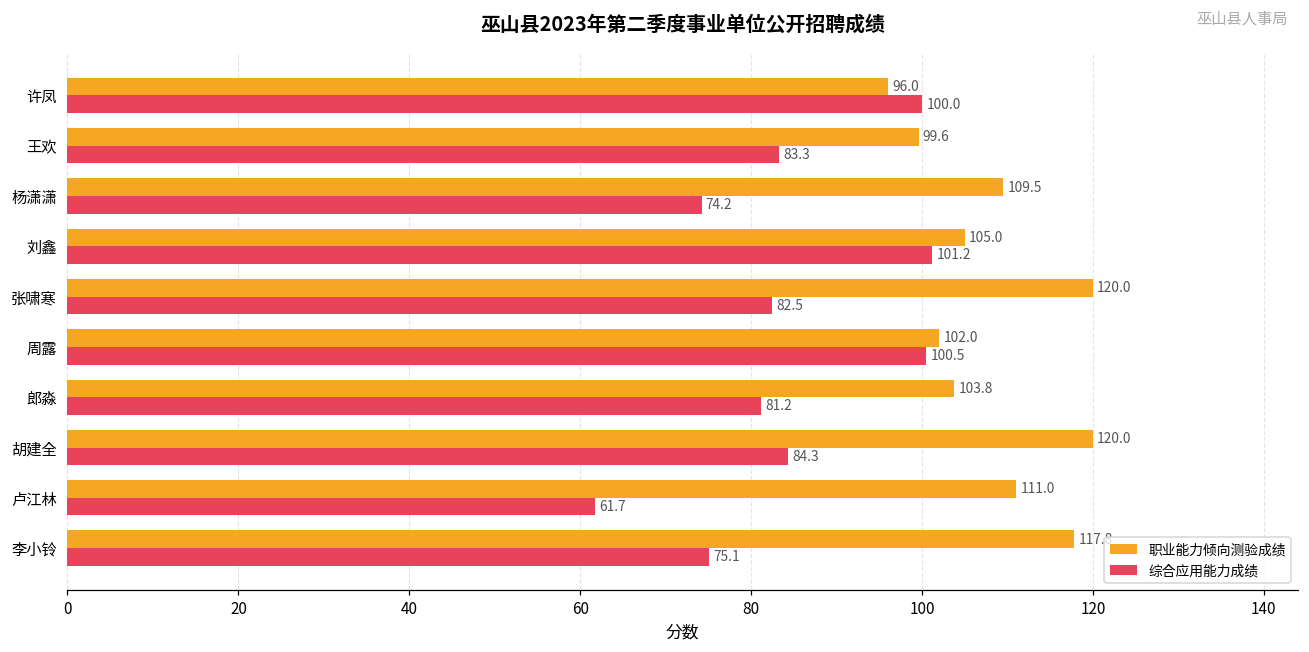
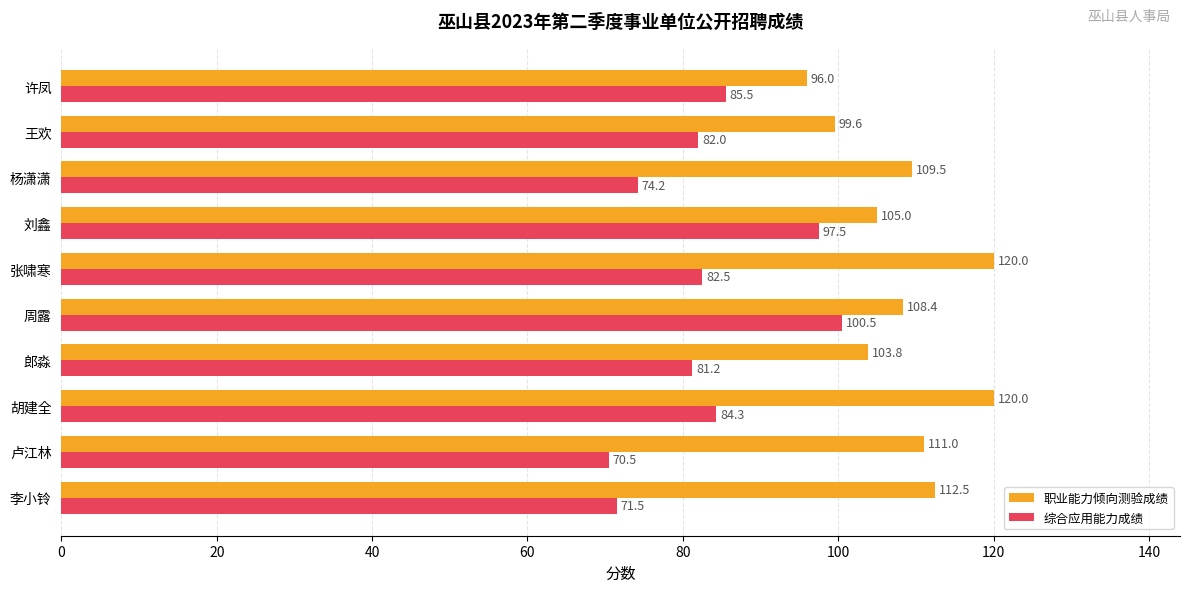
综合应用能力成绩, 许凤: 100.0 -> 85.5
综合应用能力成绩, 王欢: 83.3 -> 82.0
综合应用能力成绩, 刘鑫: 101.2 -> 97.5
职业能力倾向测验成绩, 周露: 102.0 -> 108.4
综合应用能力成绩, 卢江林: 61.7 -> 70.5
职业能力倾向测验成绩, 李小铃: 118 -> 113
综合应用能力成绩, 李小铃: 75.1 -> 71.5
